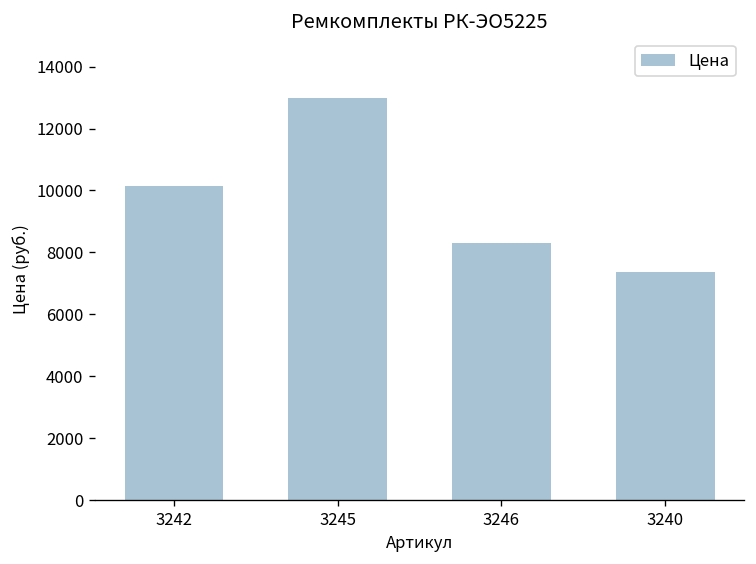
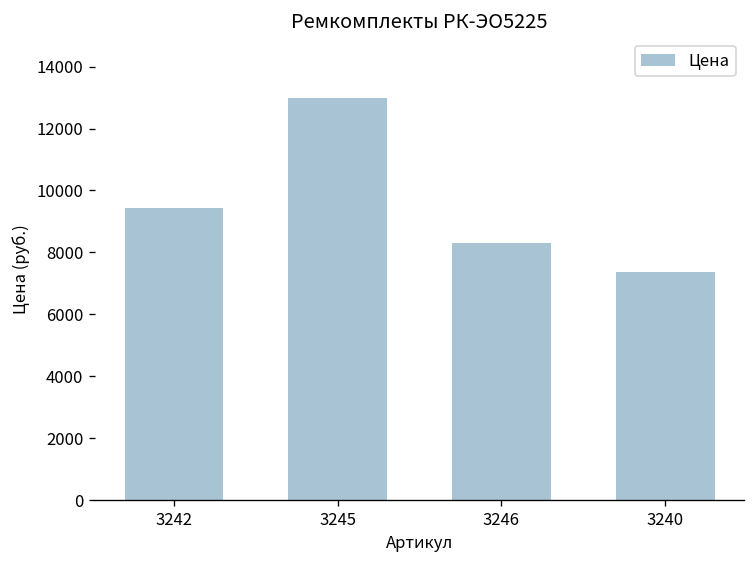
3242: 10200 -> 9400
